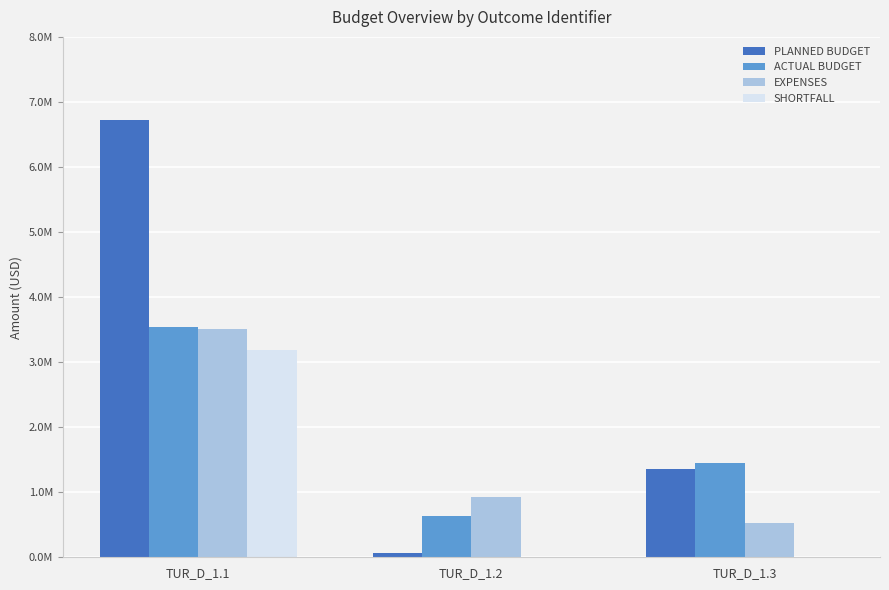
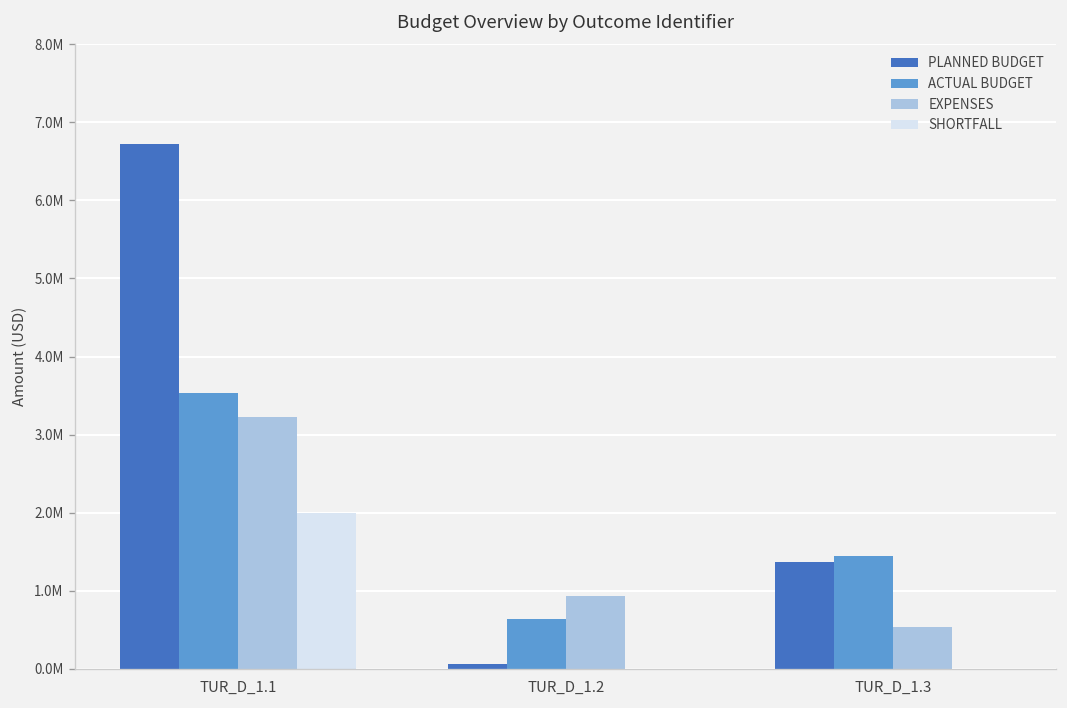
EXPENSES, TUR_D_1.1: 3500000 -> 3200000
SHORTFALL, TUR_D_1.1: 3200000 -> 2000000
